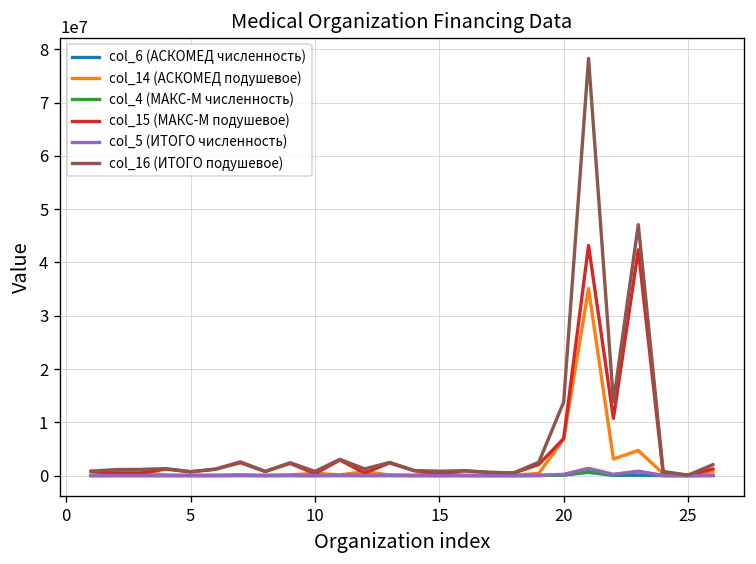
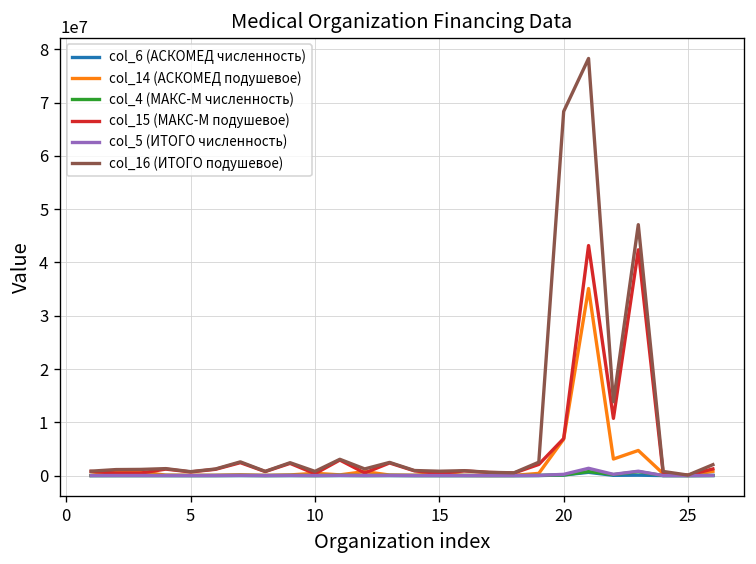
col_16 (ИТОГО подушевое), 20: 14000000 -> 68000000
